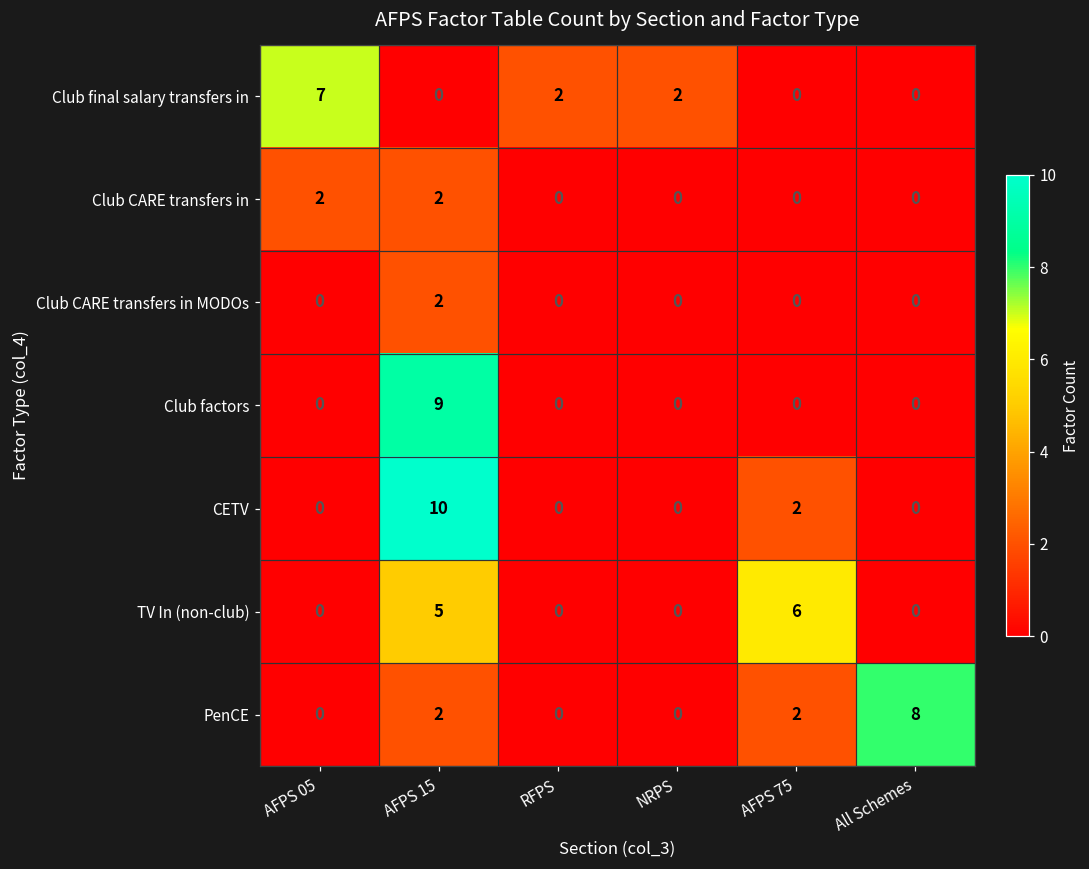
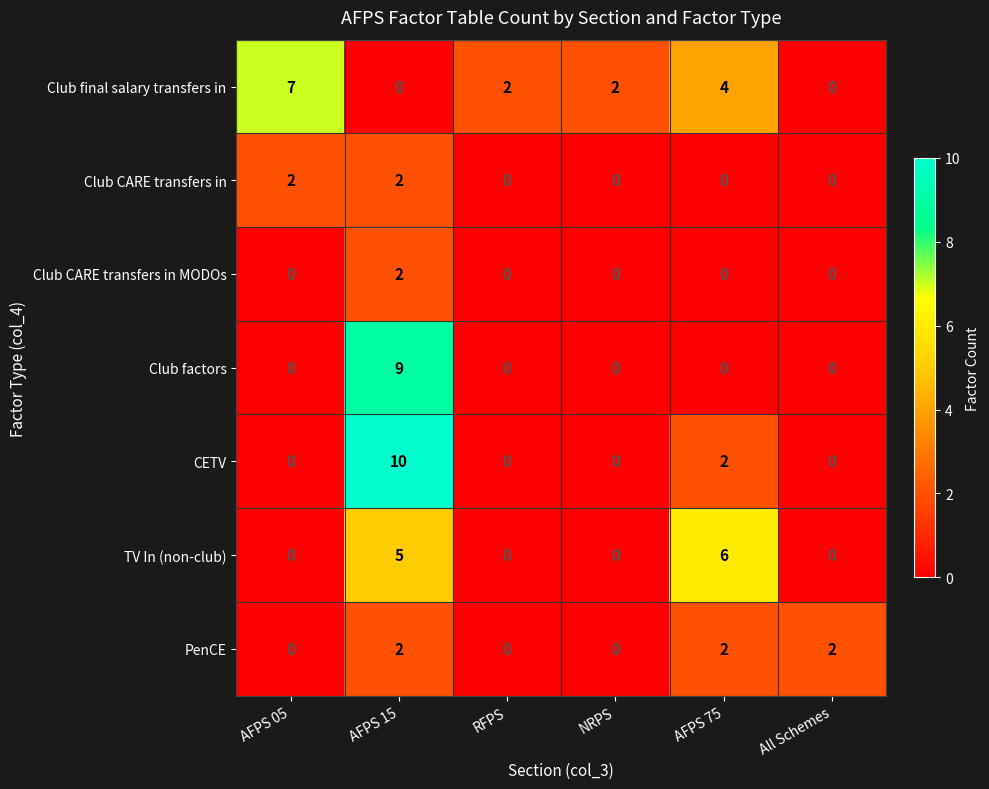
Club final salary transfers in, AFPS 75: 0 -> 4
PenCE, All Schemes: 8 -> 2
